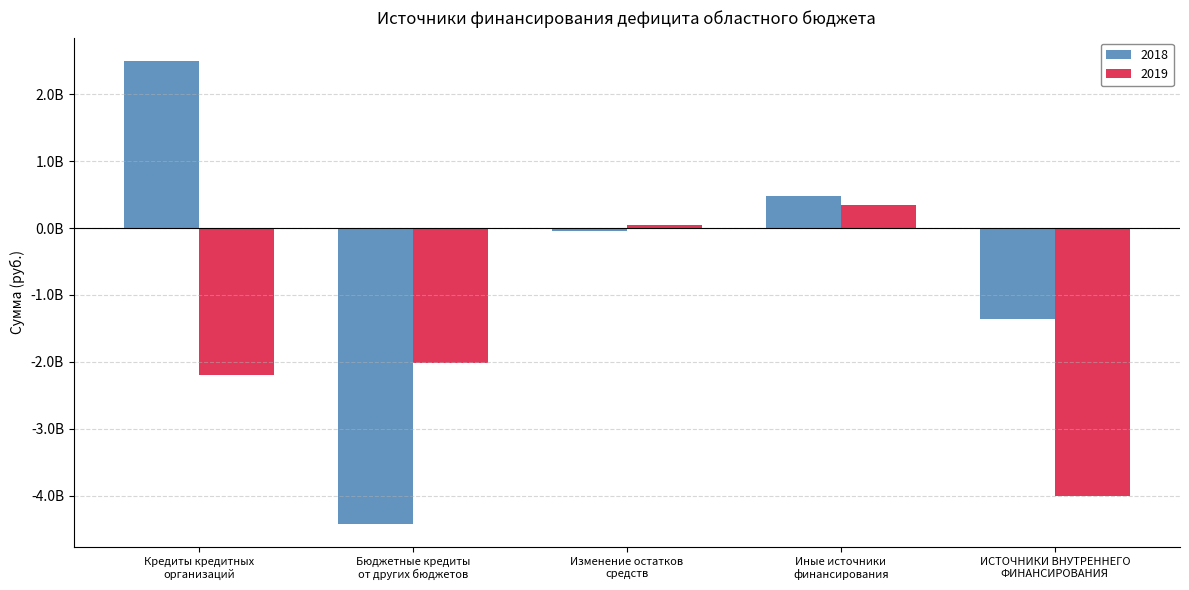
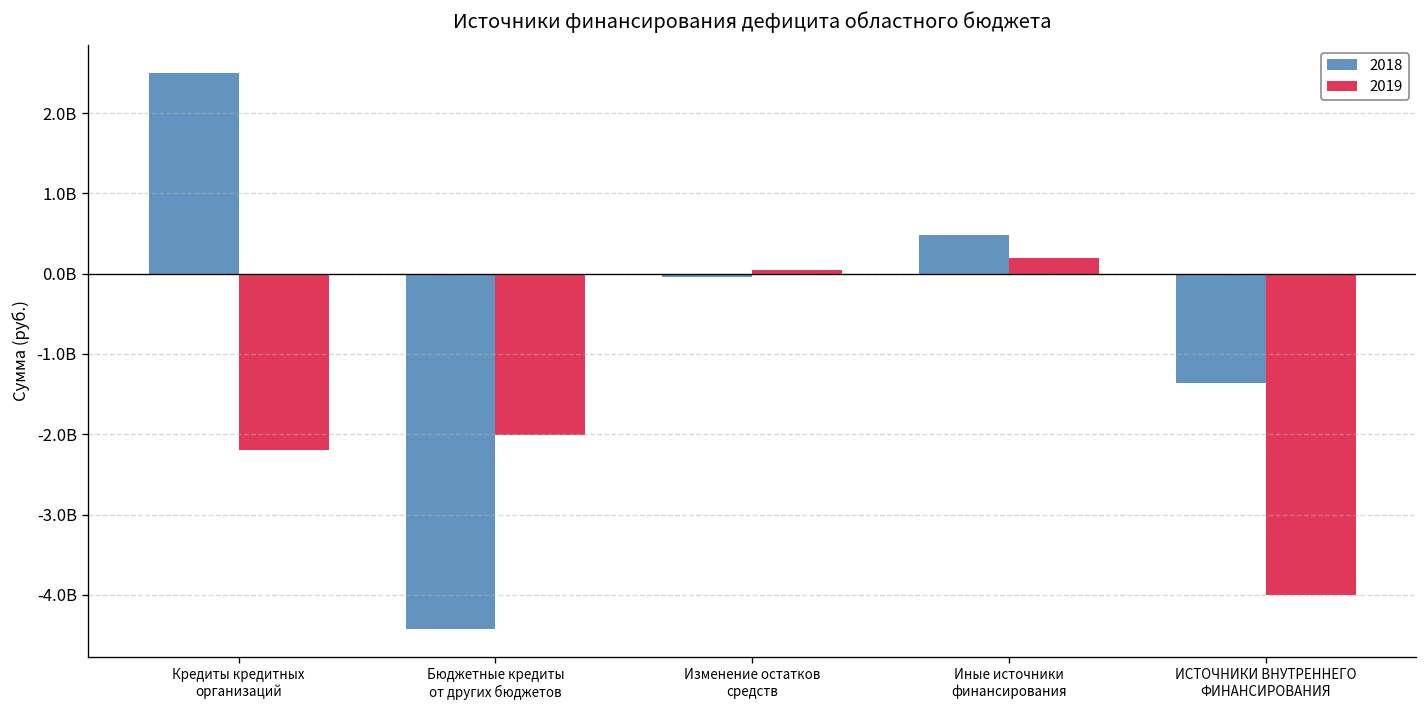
2019, Иные источники финансирования: 300000000 -> 200000000
